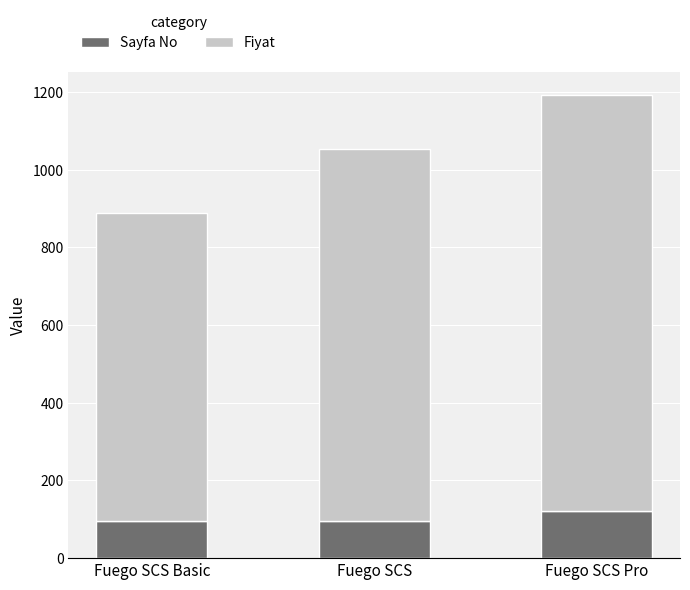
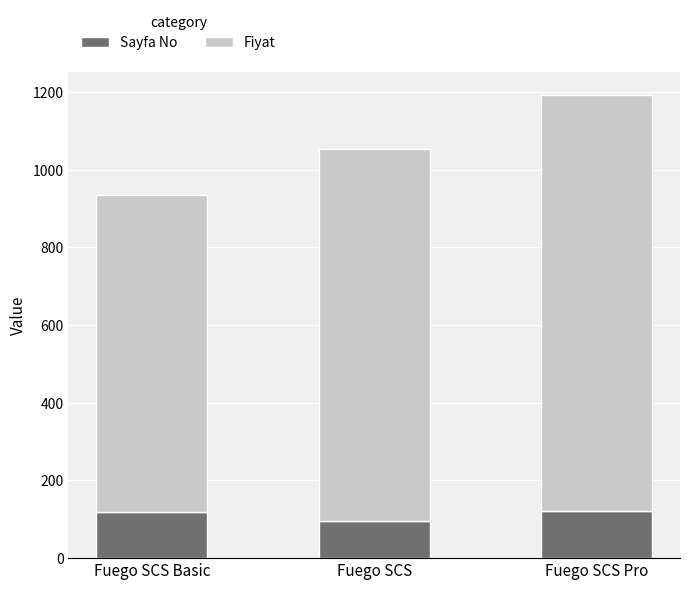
Sayfa No, Fuego SCS Basic: 100 -> 120
Fiyat, Fuego SCS Basic: 790 -> 820
